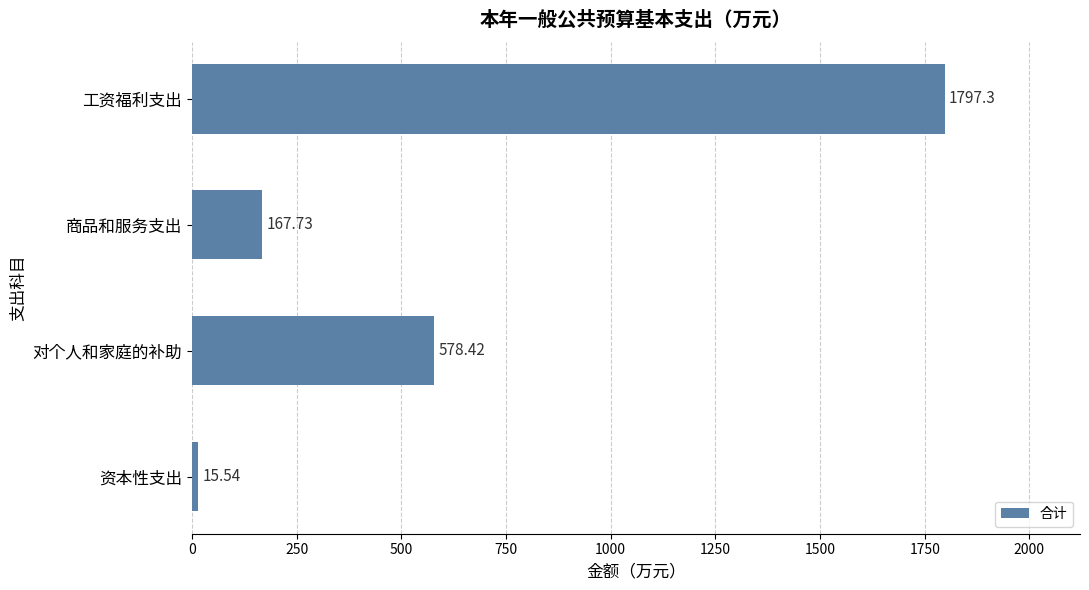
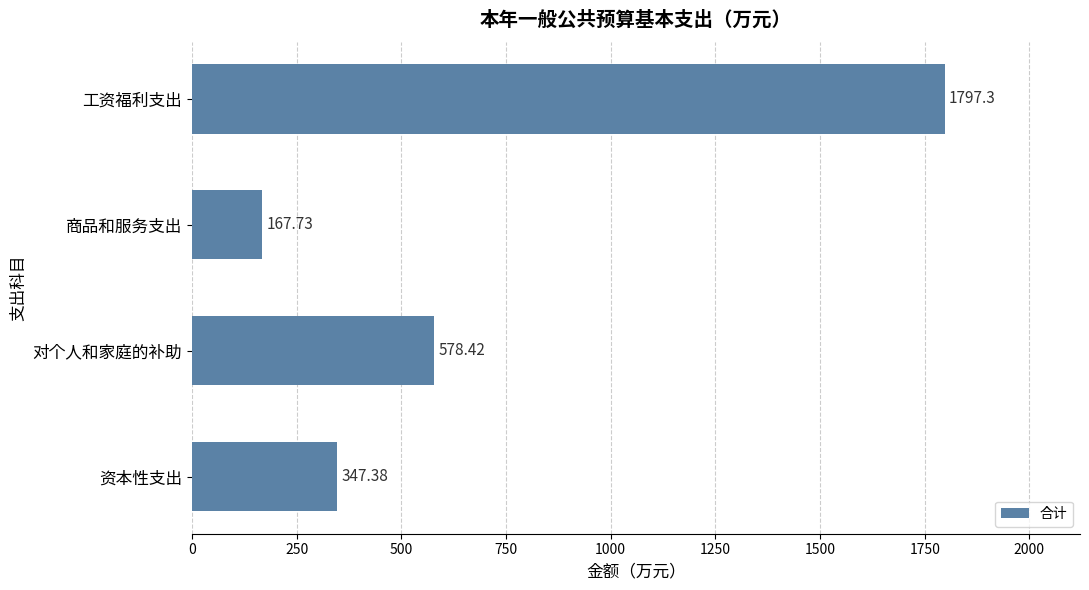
资本性支出: 15.54 -> 347.38
